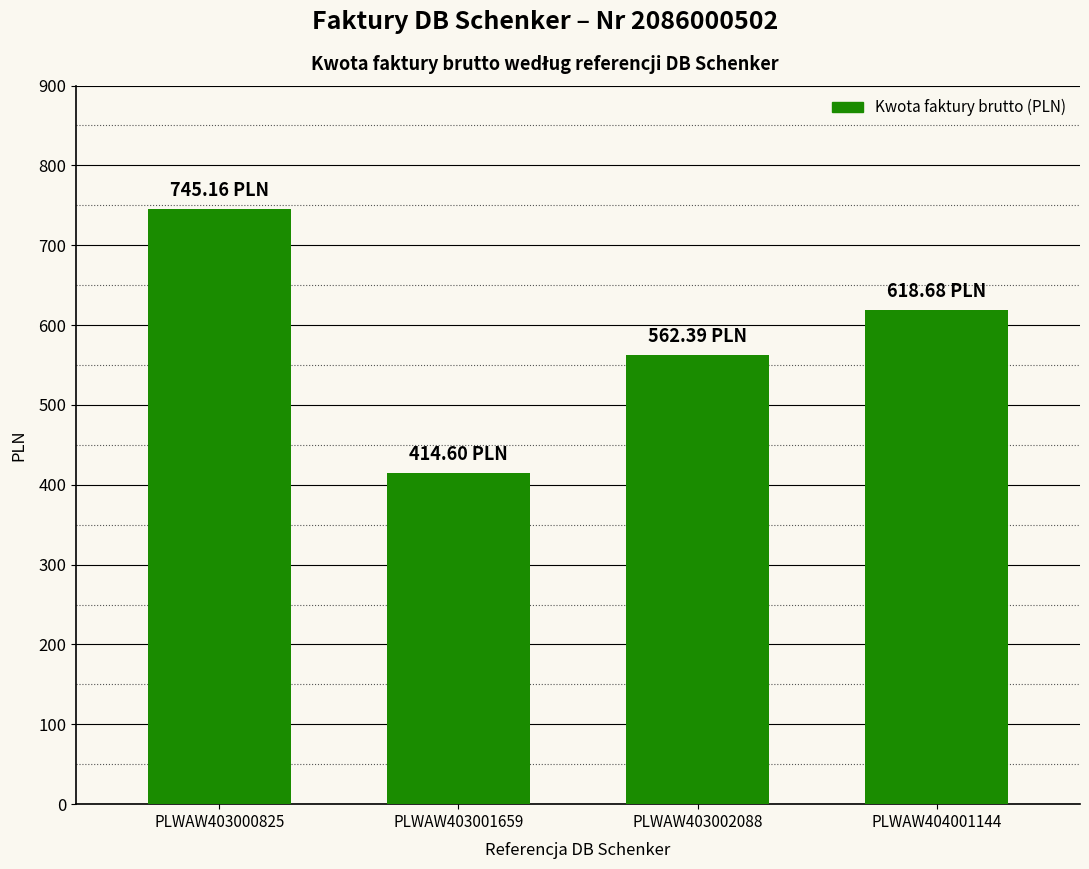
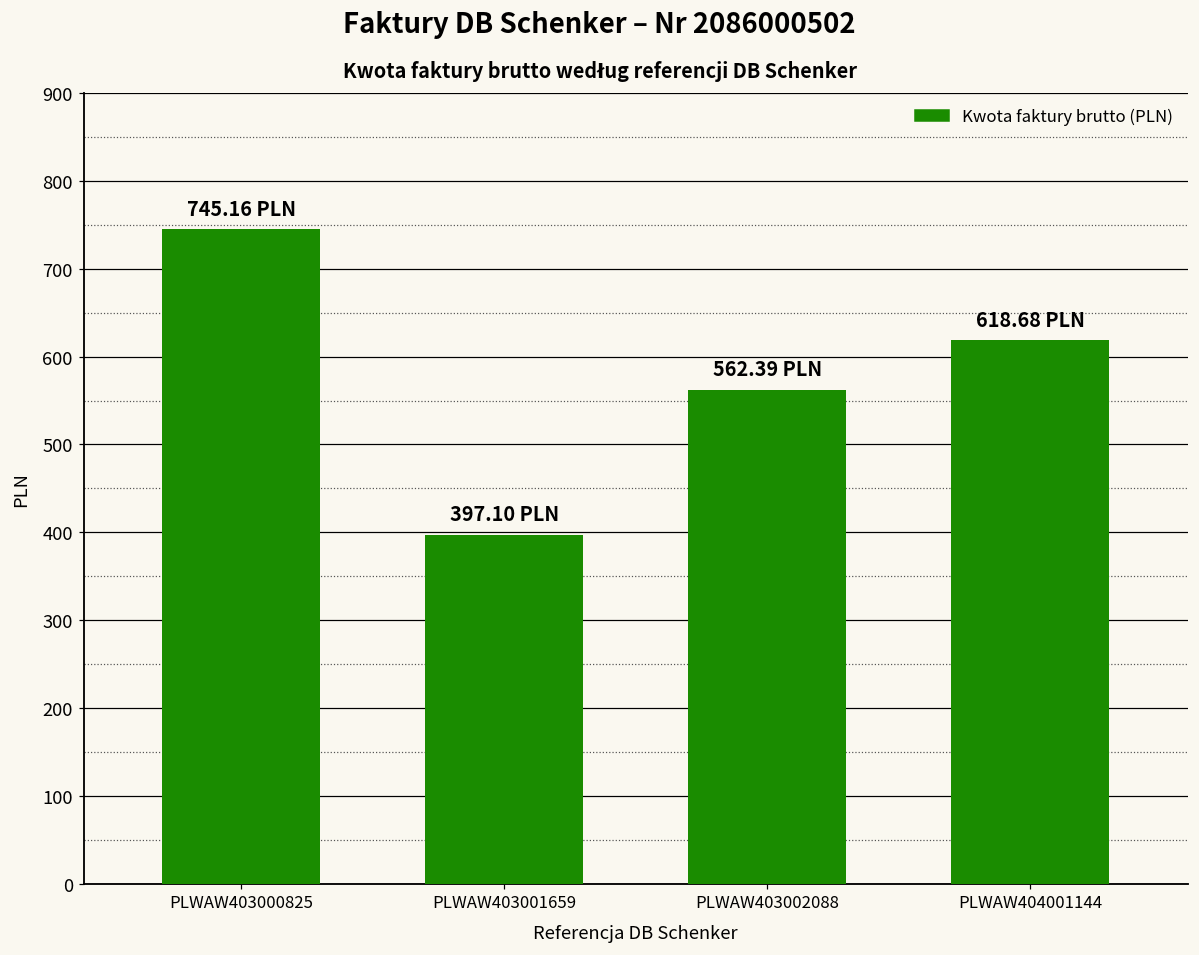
PLWAW403001659: 414.60 -> 397.10
